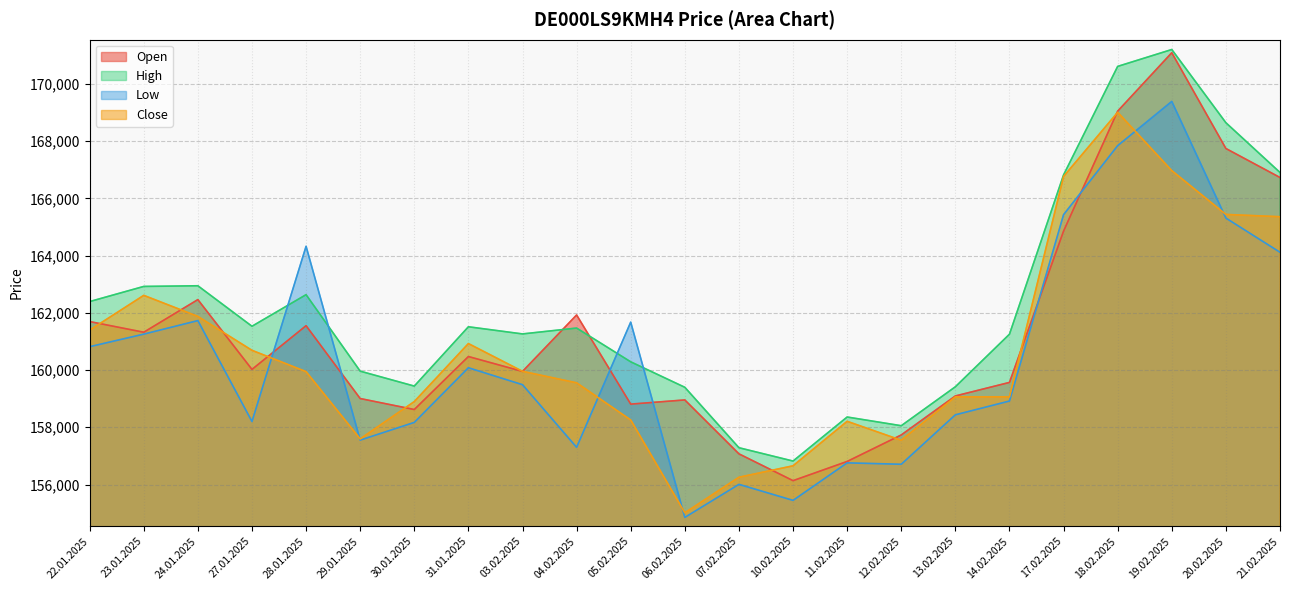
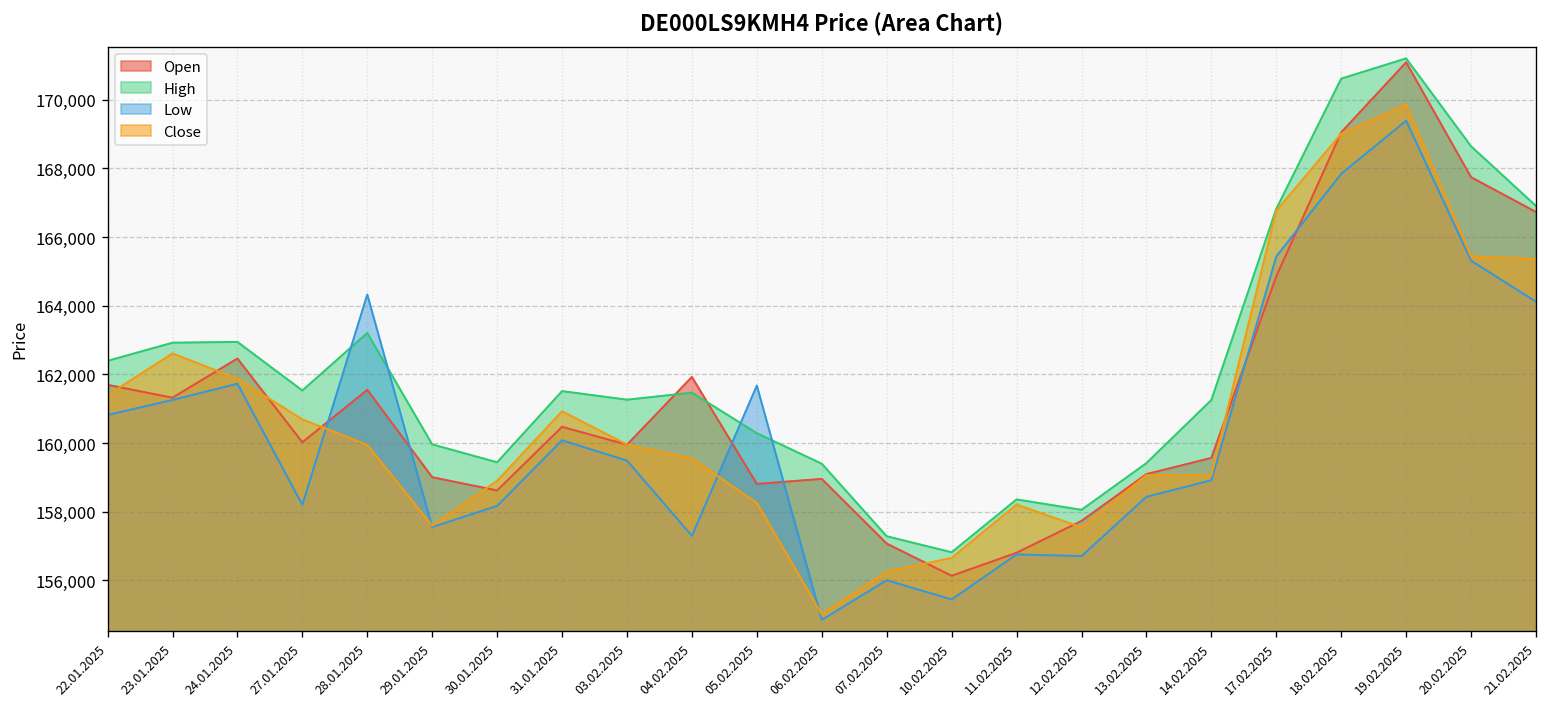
High, 28.01.2025: 162,600 -> 163,200
Close, 19.02.2025: 167,000 -> 169,900
